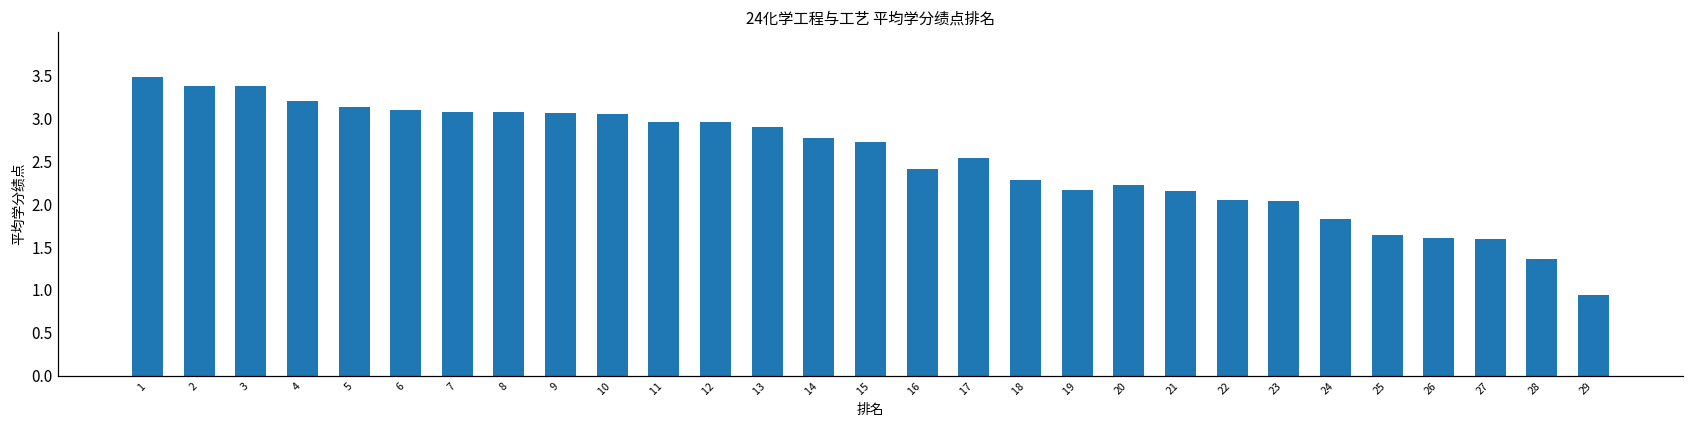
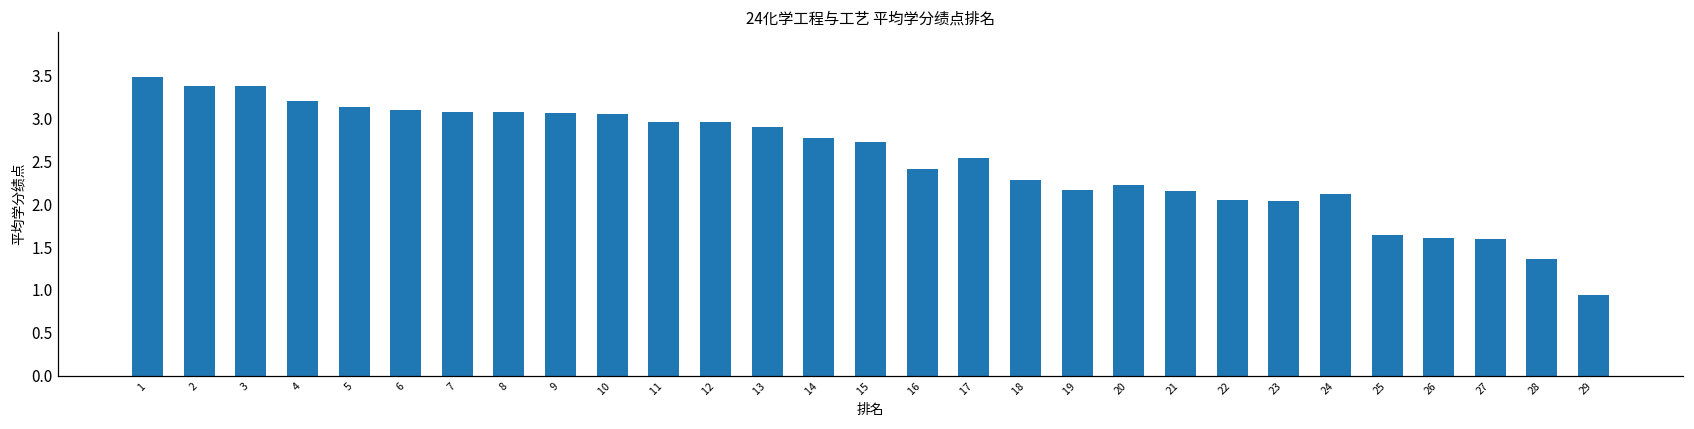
24: 1.8 -> 2.1
